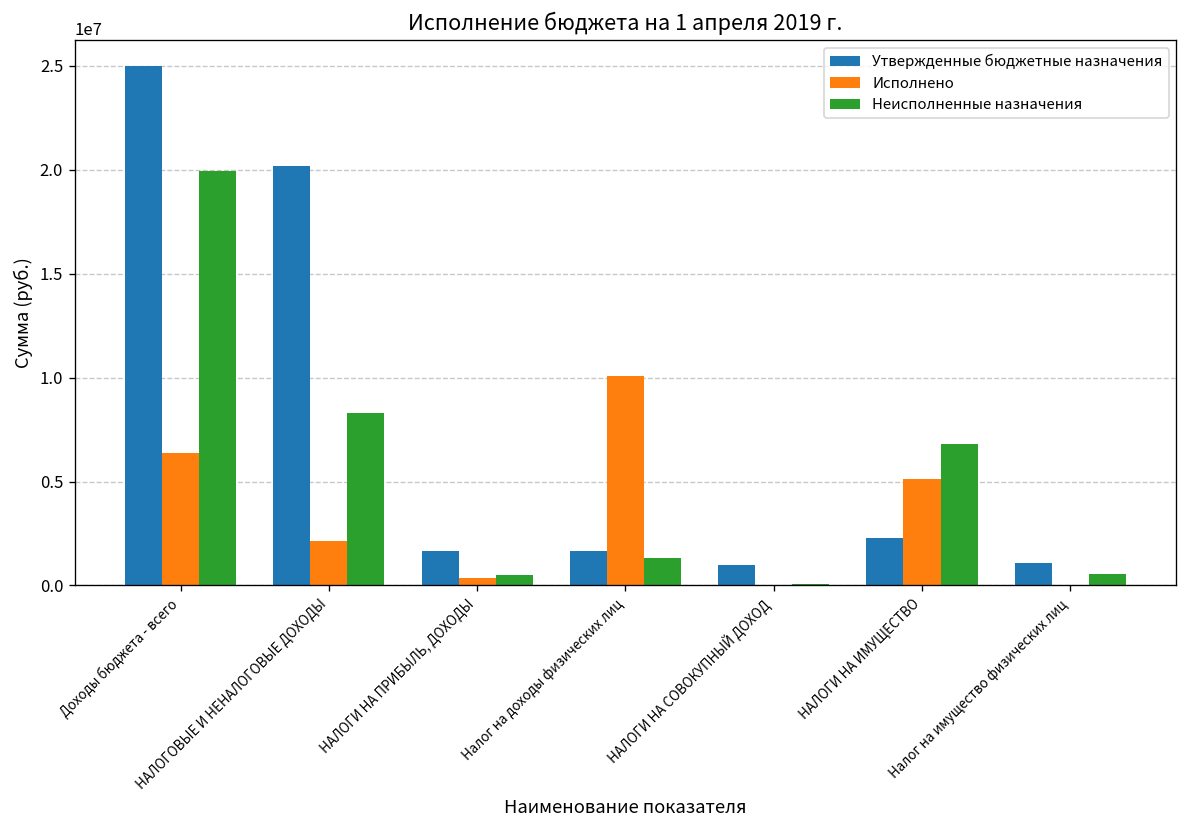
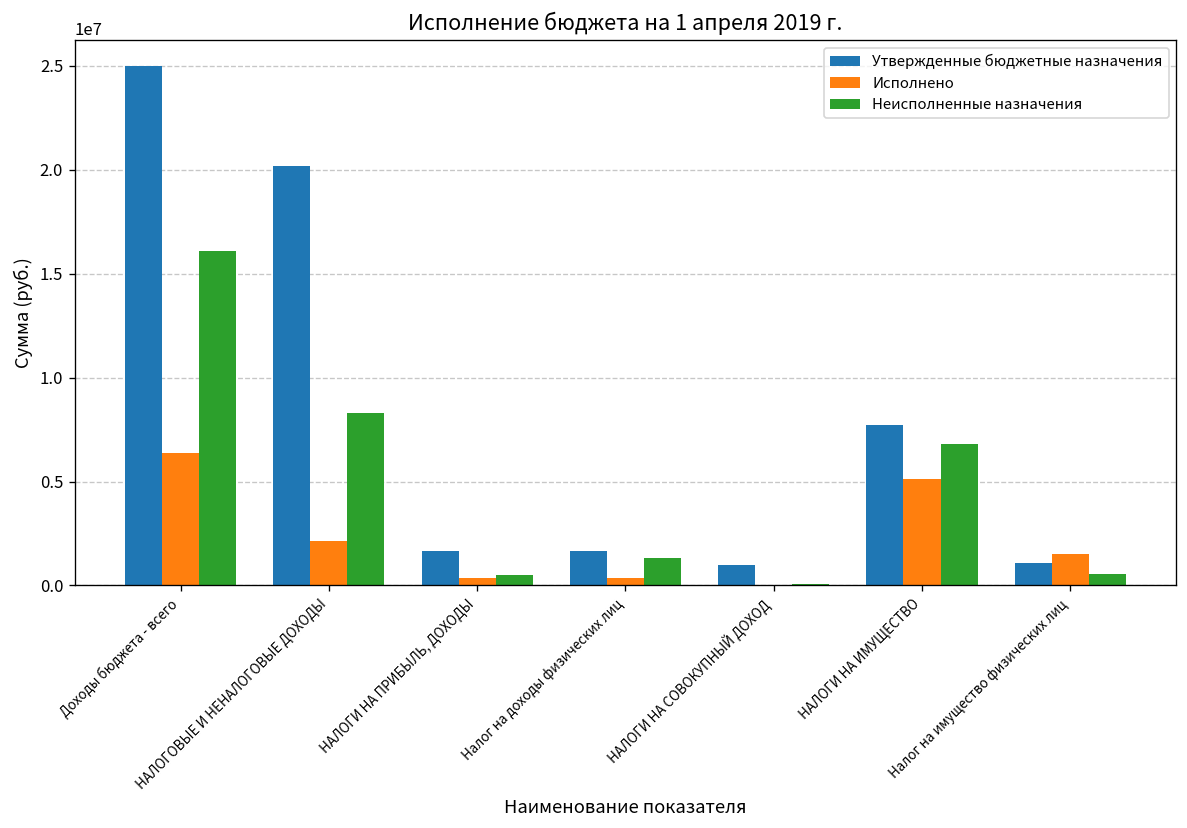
Неисполненные назначения, Доходы бюджета - всего: 19900000 -> 16100000
Исполнено, Налог на доходы физических лиц: 10100000 -> 300000
Утвержденные бюджетные назначения, НАЛОГИ НА ИМУЩЕСТВО: 2300000 -> 7700000
Исполнено, Налог на имущество физических лиц: 0 -> 1500000
